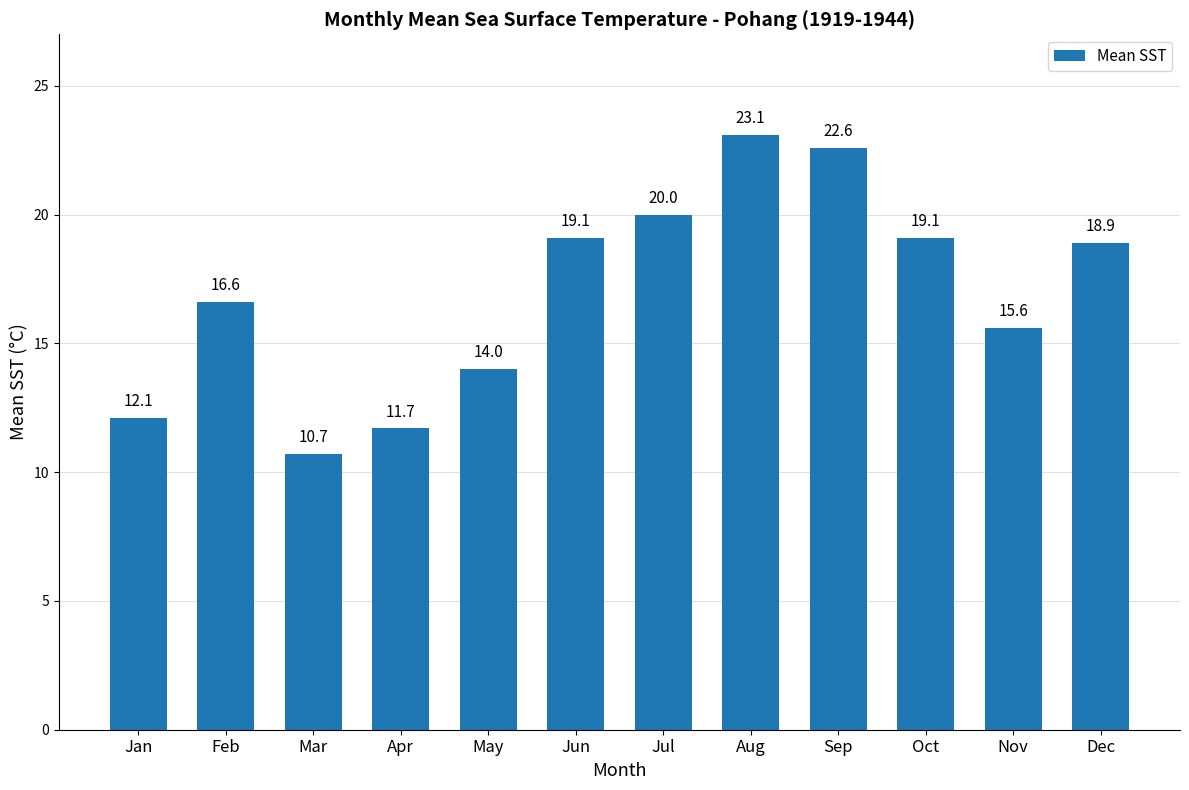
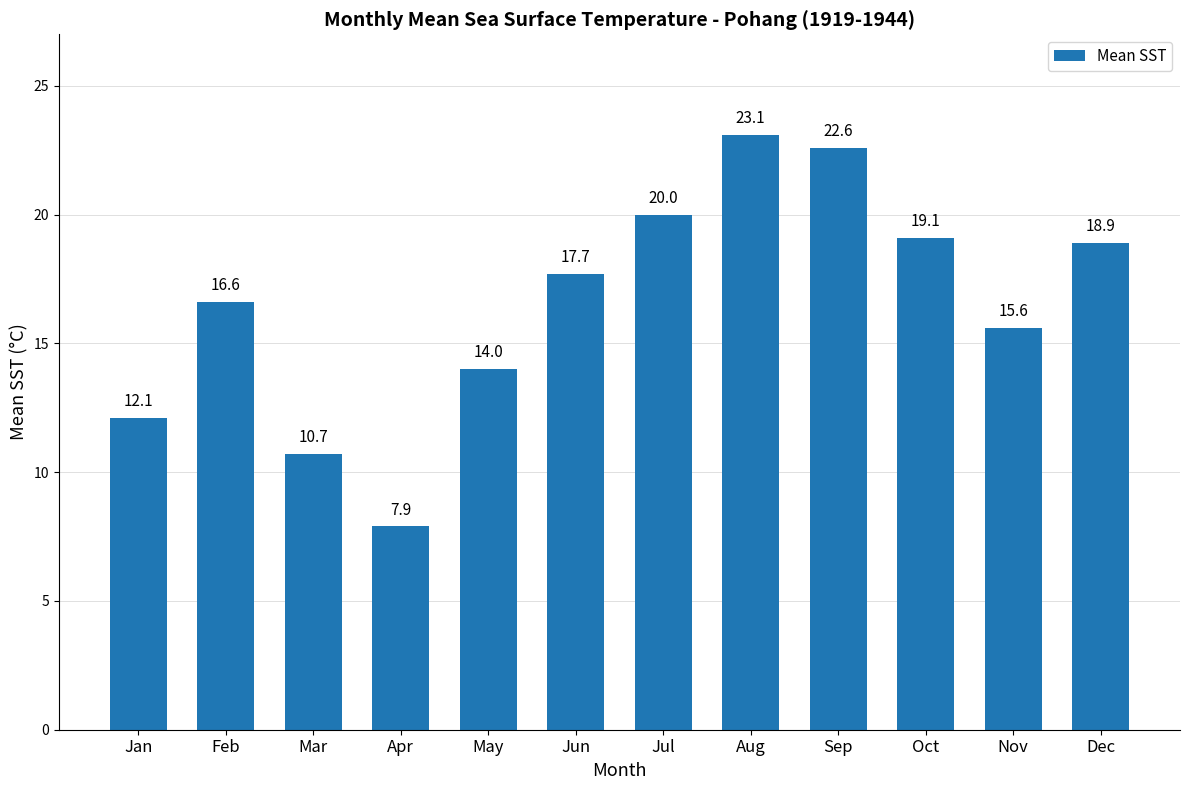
Apr: 11.7 -> 7.9
Jun: 19.1 -> 17.7
